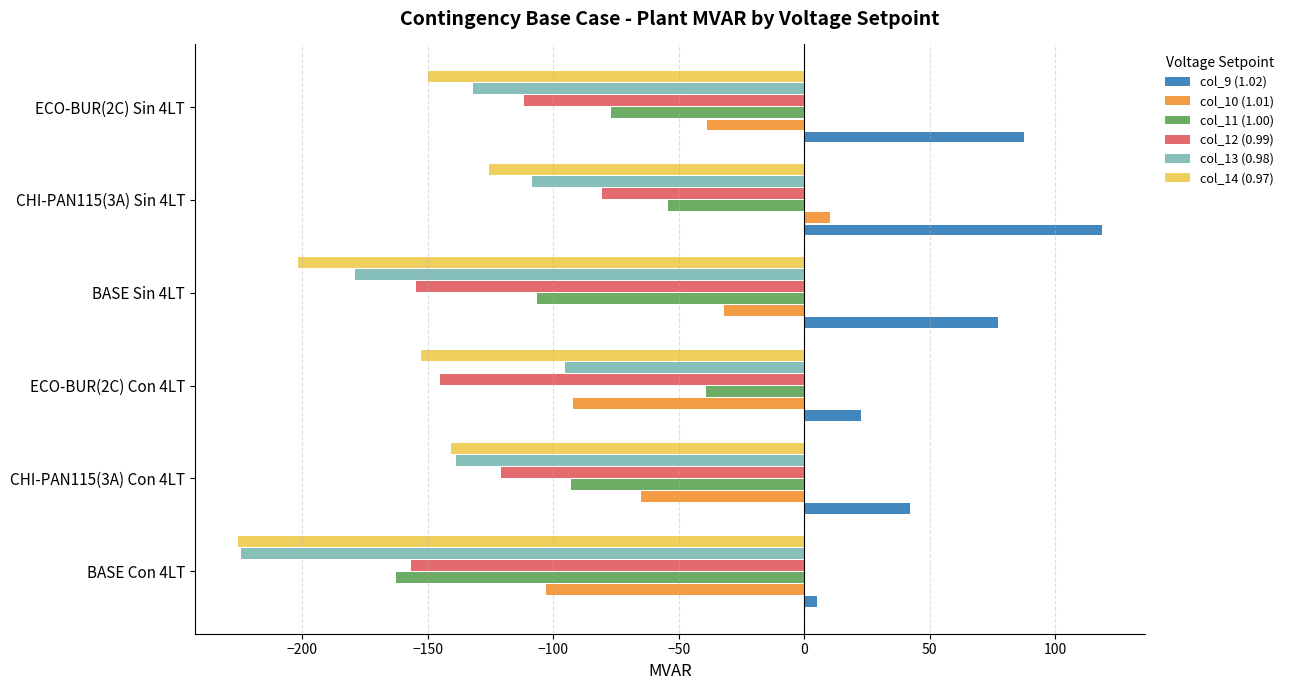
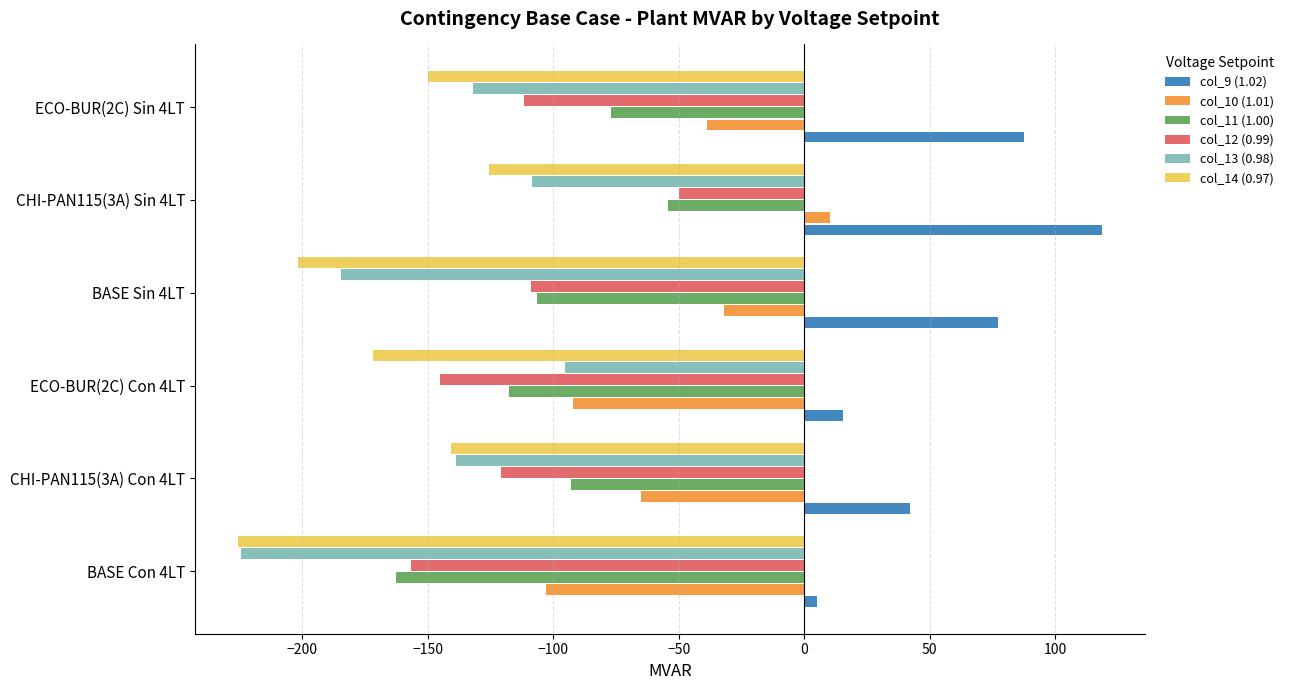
col_12 (0.99), CHI-PAN115(3A) Sin 4LT: -81 -> -50
col_13 (0.98), BASE Sin 4LT: -179 -> -185
col_12 (0.99), BASE Sin 4LT: -155 -> -109
col_14 (0.97), ECO-BUR(2C) Con 4LT: -153 -> -172
col_11 (1.00), ECO-BUR(2C) Con 4LT: -39 -> -118
col_9 (1.02), ECO-BUR(2C) Con 4LT: 23 -> 15
